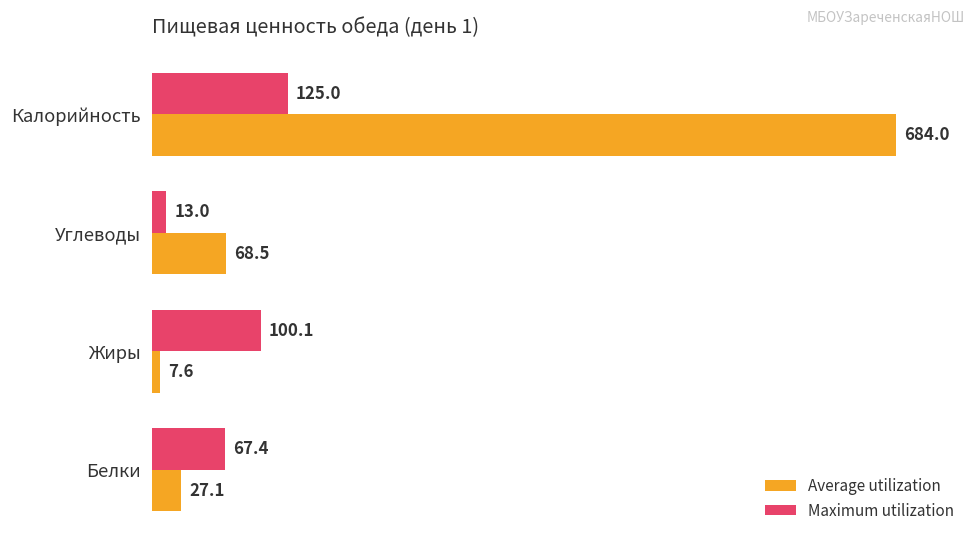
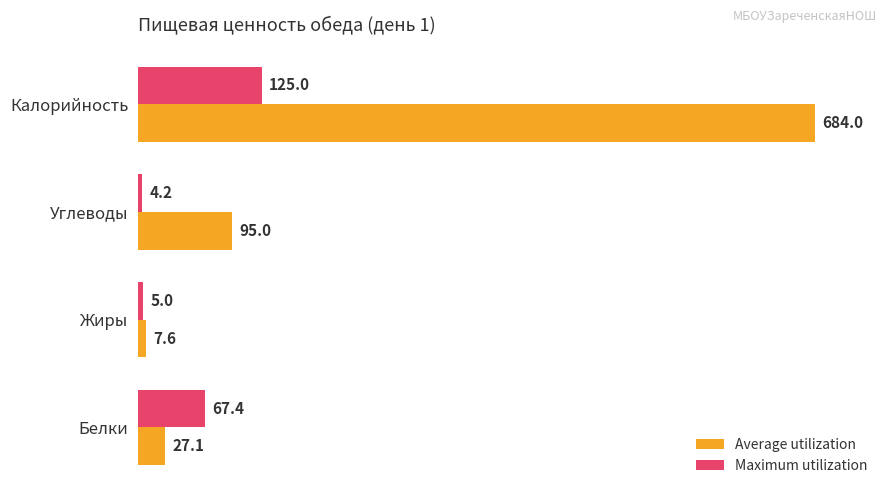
Maximum utilization, Углеводы: 13.0 -> 4.2
Average utilization, Углеводы: 68.5 -> 95.0
Maximum utilization, Жиры: 100.1 -> 5.0
